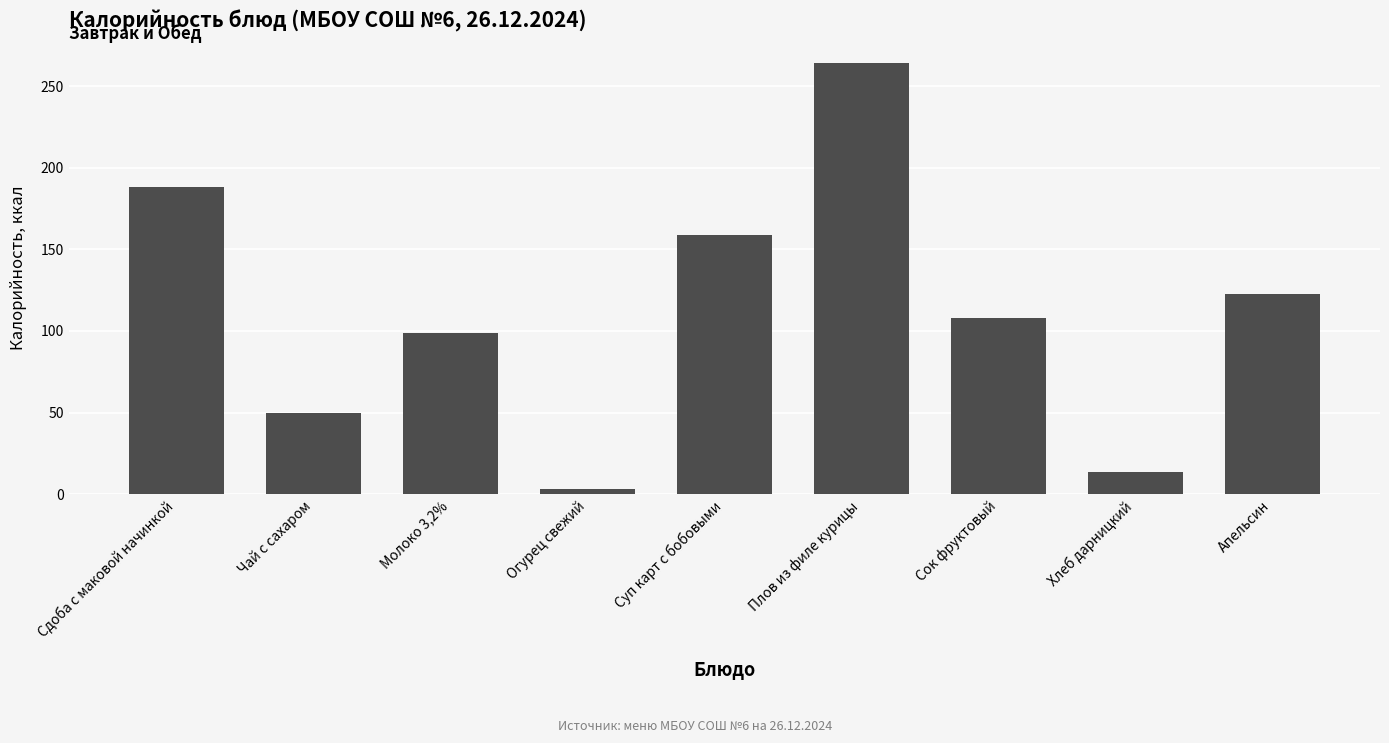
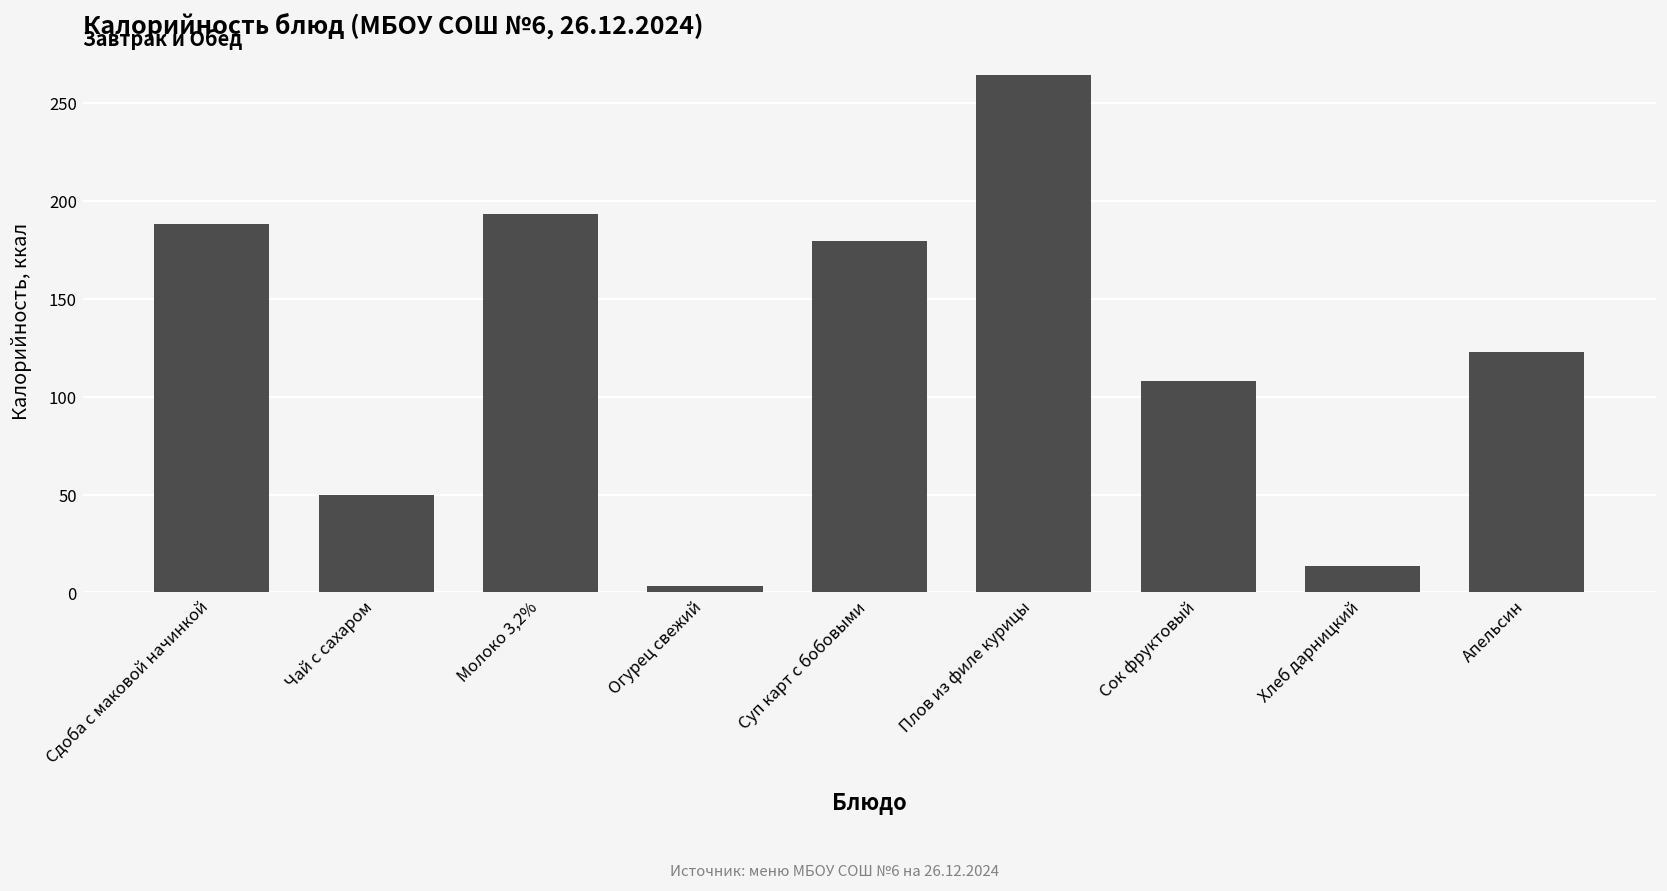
Молоко 3,2%: 99 -> 193
Суп карт с бобовыми: 159 -> 180
